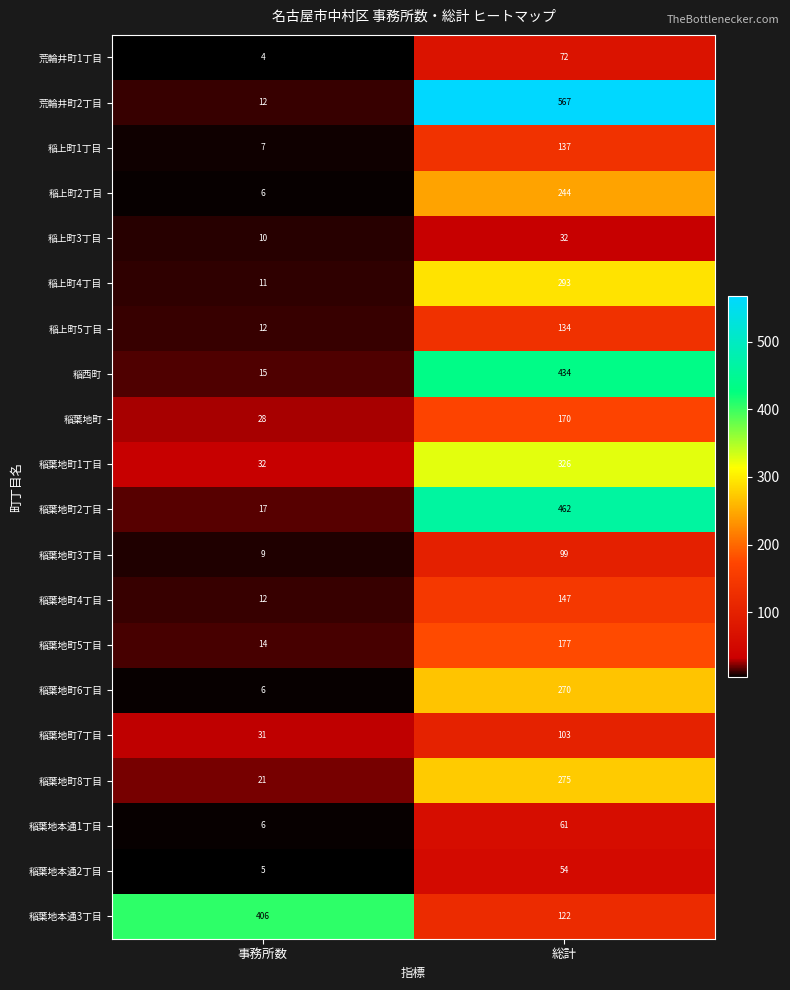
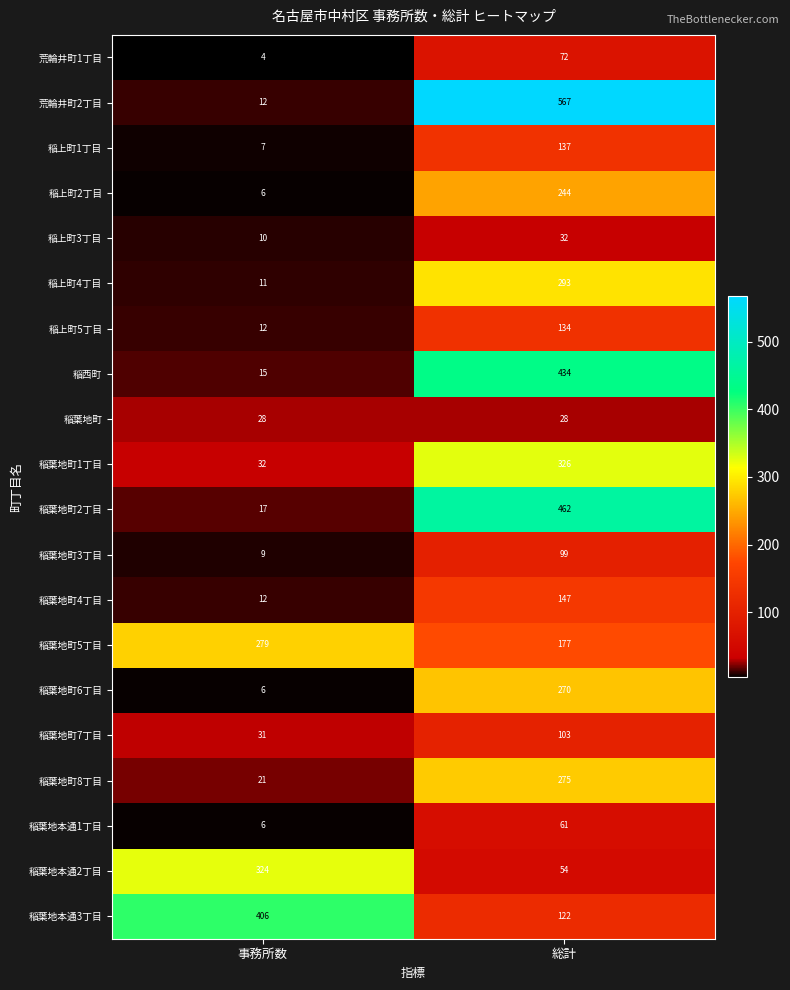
稲葉地町, 総計: 170 -> 28
稲葉地町5丁目, 事務所数: 14 -> 279
稲葉地本通2丁目, 事務所数: 5 -> 324
